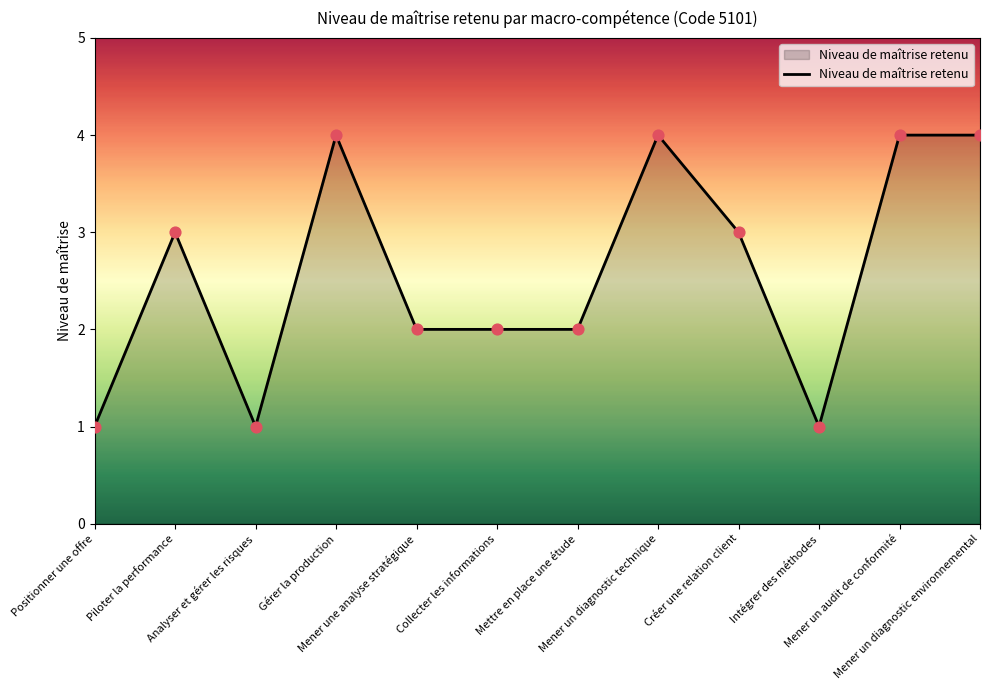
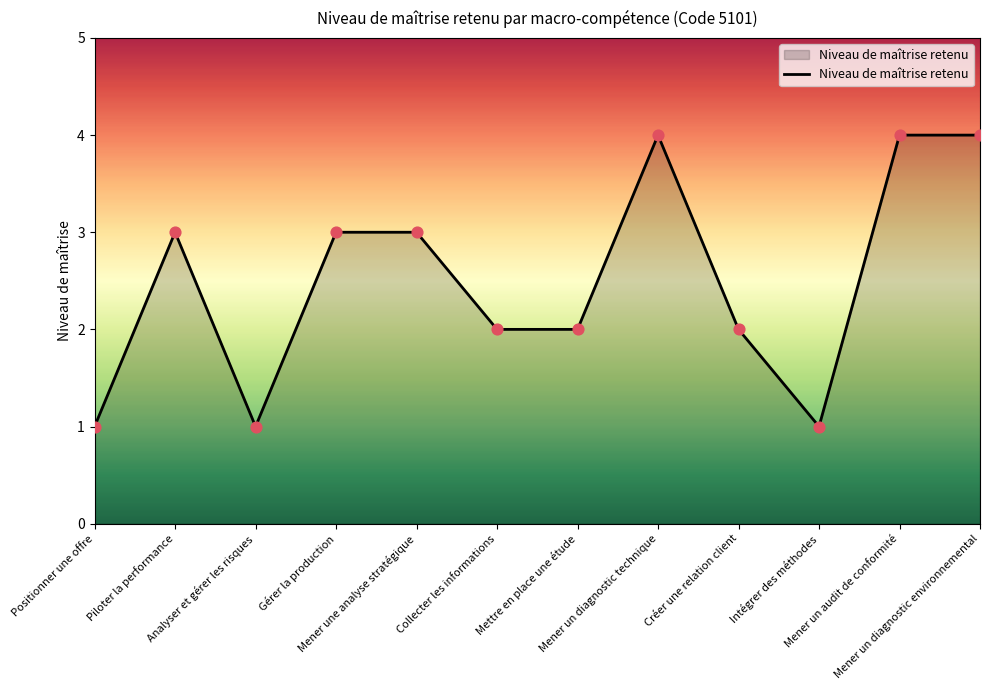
Gérer la production: 4 -> 3
Mener une analyse stratégique: 2 -> 3
Créer une relation client: 3 -> 2
